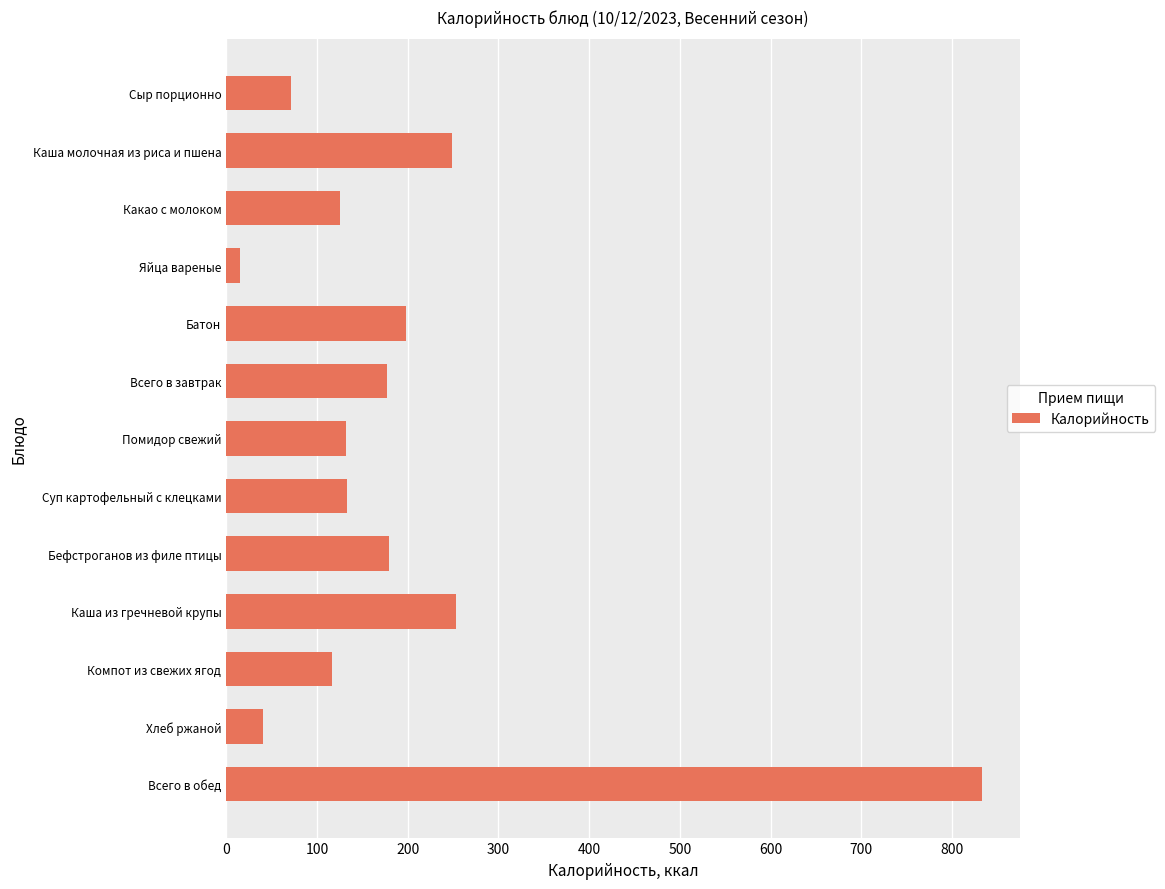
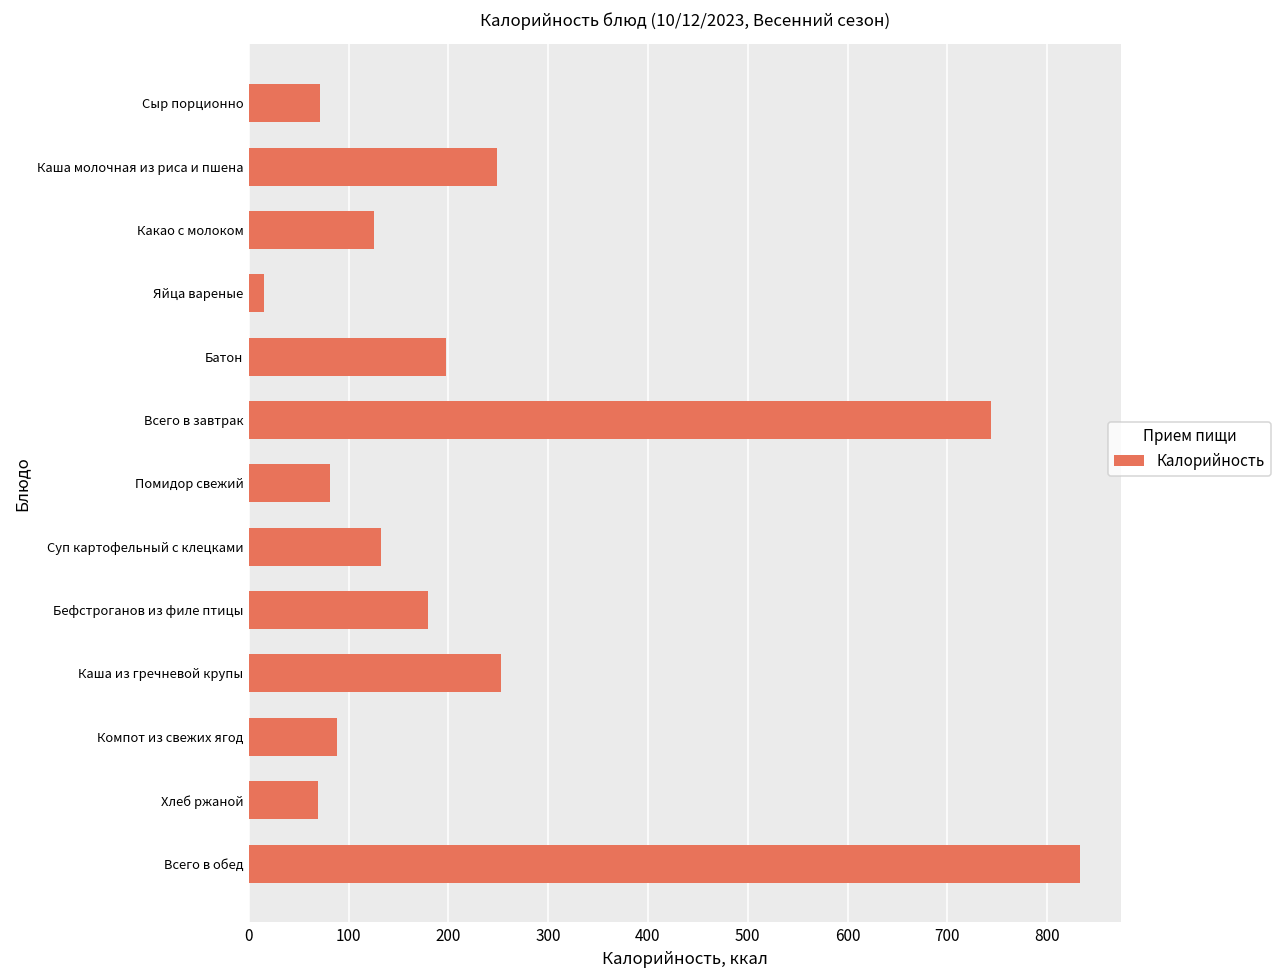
Всего в завтрак: 180 -> 740
Помидор свежий: 130 -> 80
Компот из свежих ягод: 120 -> 90
Хлеб ржаной: 40 -> 70
